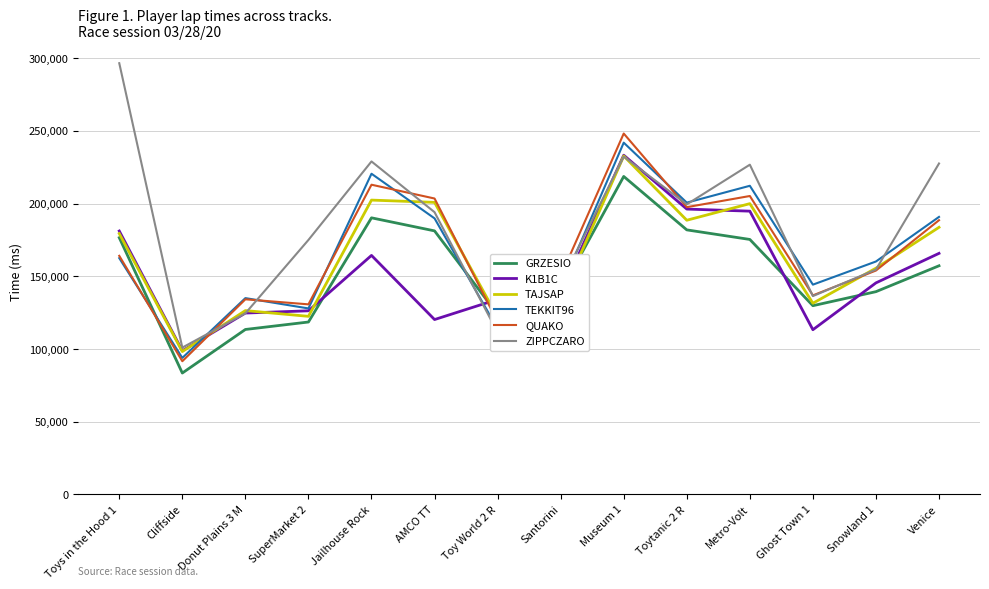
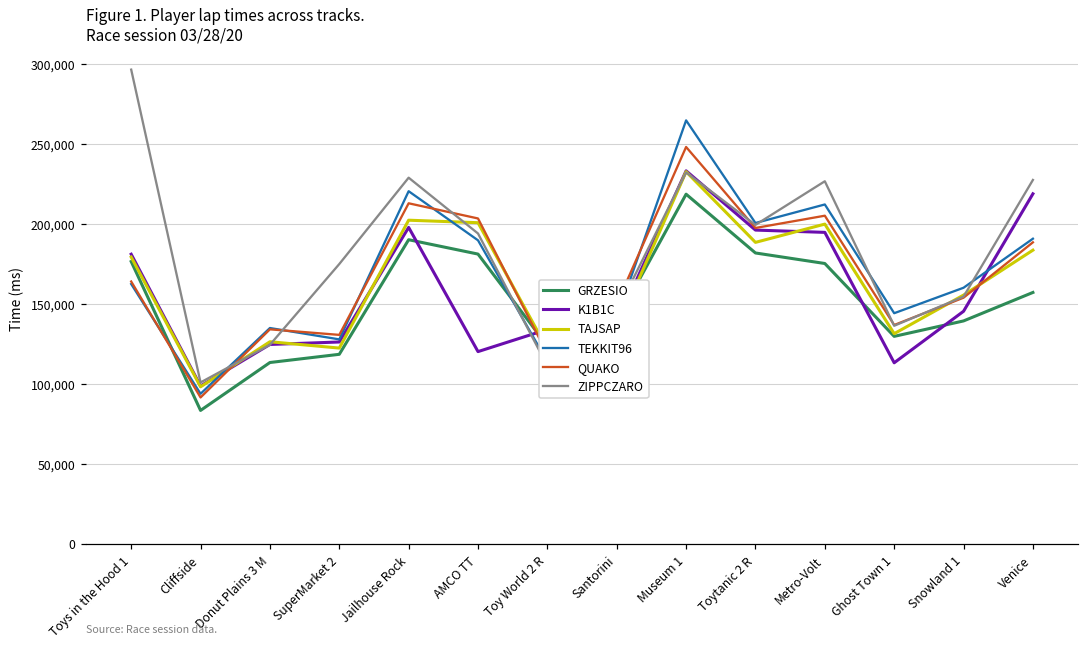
K1B1C, Jailhouse Rock: 164,000 -> 198,000
TEKKIT96, Museum 1: 242,000 -> 265,000
K1B1C, Venice: 166,000 -> 219,000
